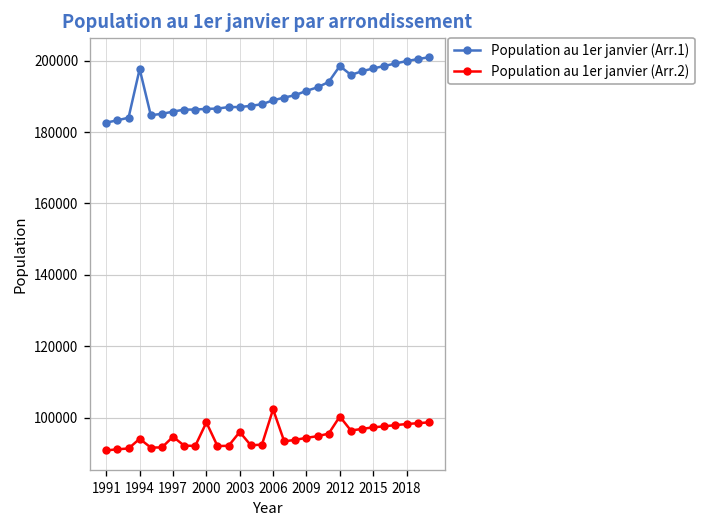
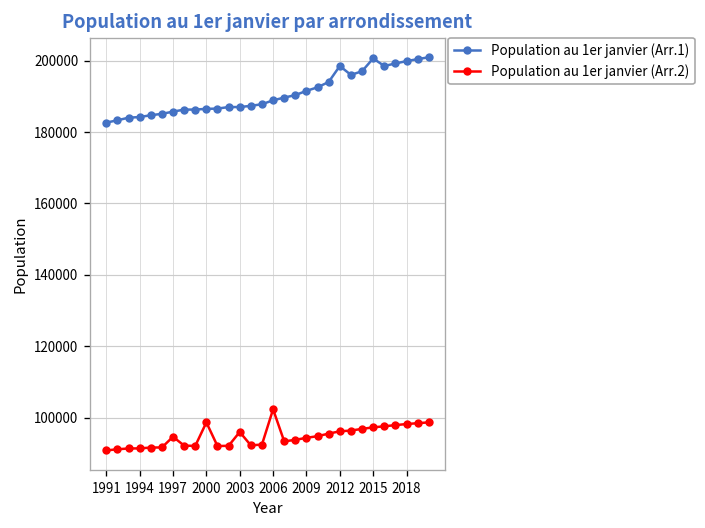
Population au 1er janvier (Arr.1), 1994: 198000 -> 184000
Population au 1er janvier (Arr.2), 1994: 94000 -> 91000
Population au 1er janvier (Arr.2), 2012: 100000 -> 96000
Population au 1er janvier (Arr.1), 2015: 198000 -> 201000
